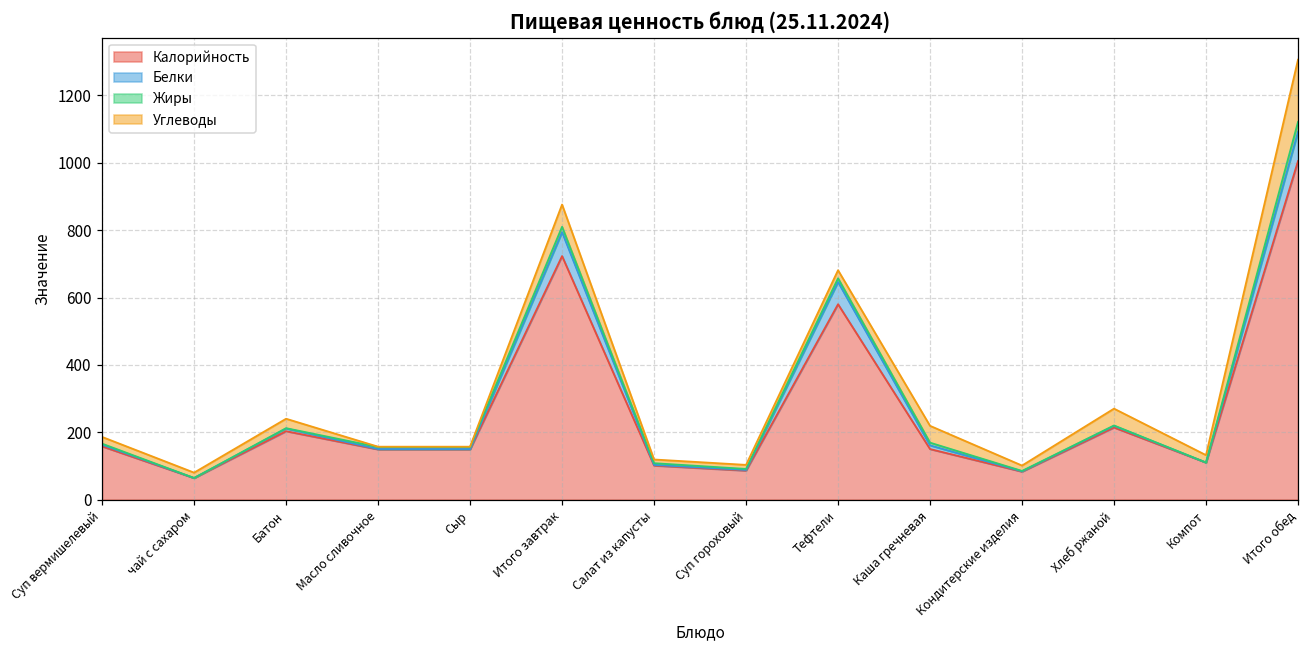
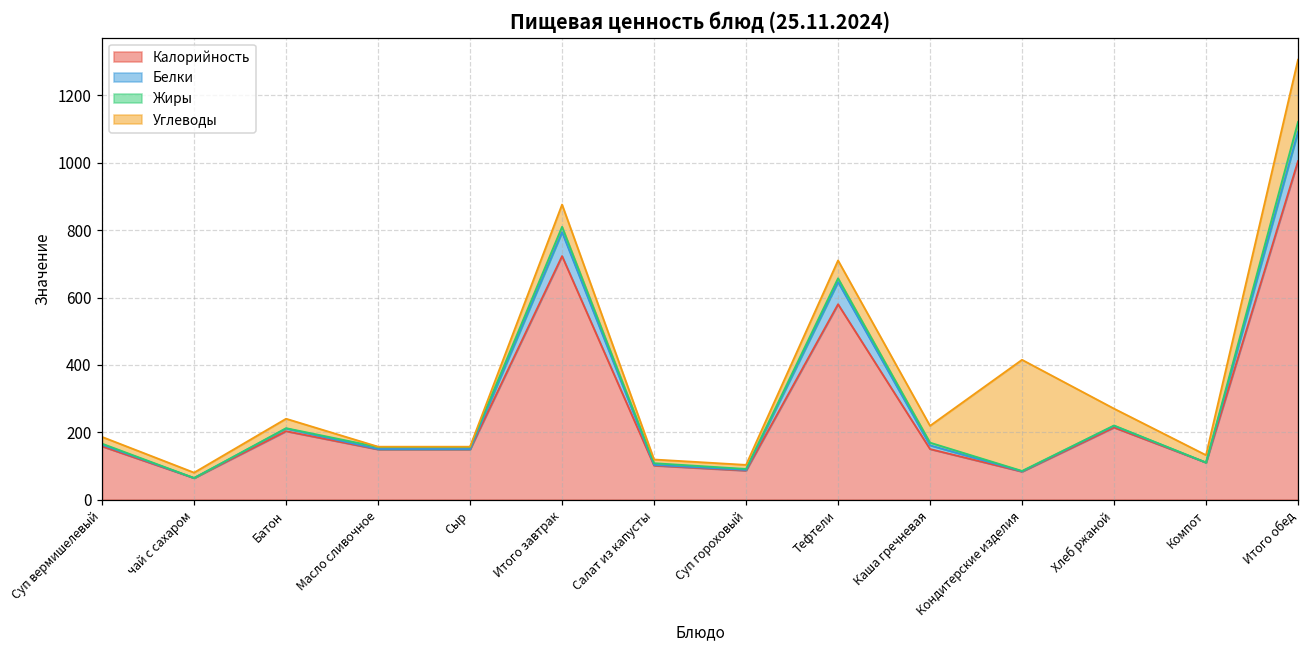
Углеводы, Тефтели: 20 -> 50
Углеводы, Кондитерские изделия: 20 -> 330
